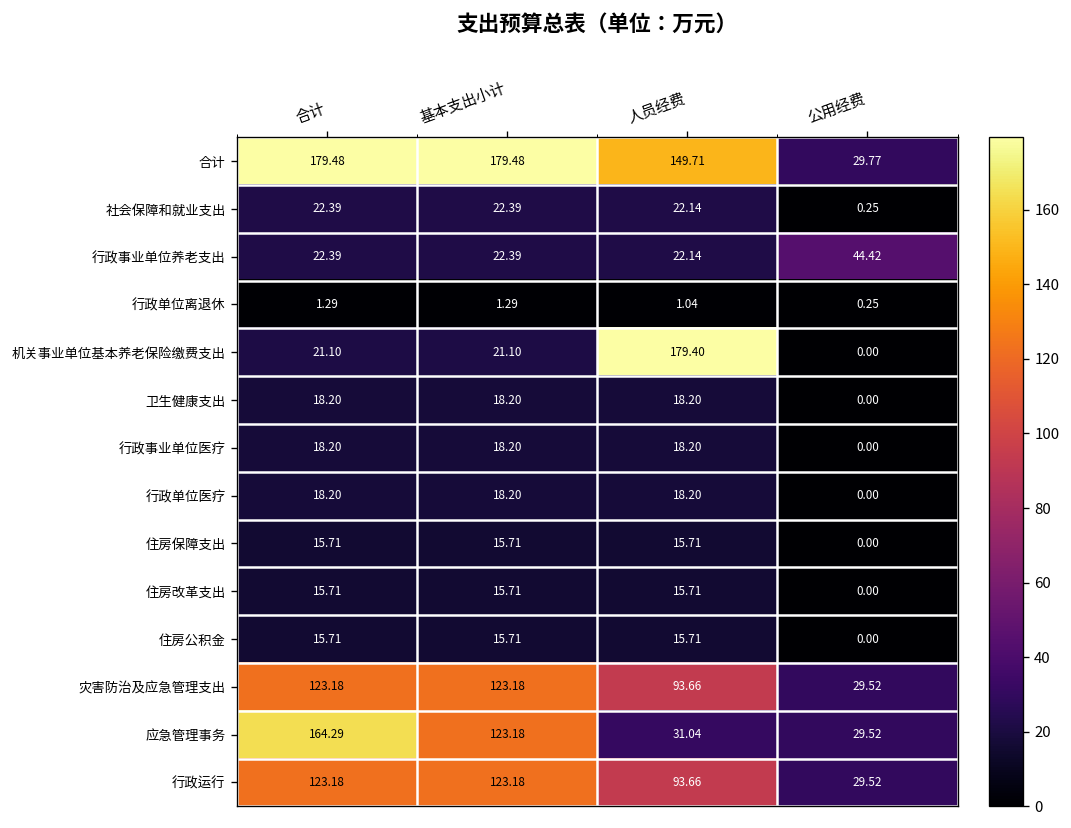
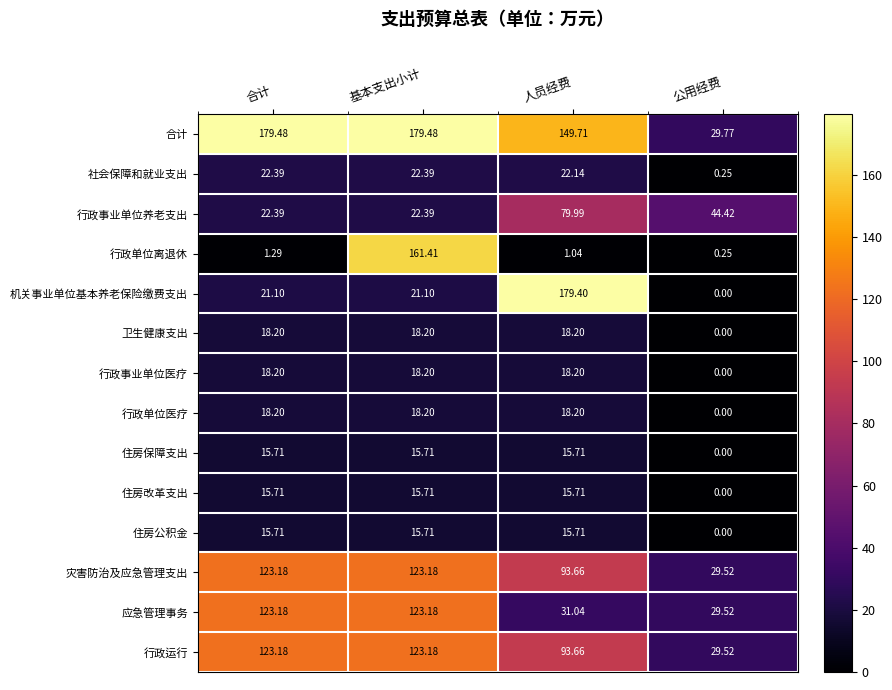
行政事业单位养老支出, 人员经费: 22.14 -> 79.99
行政单位离退休, 基本支出小计: 1.29 -> 161.41
应急管理事务, 合计: 164.29 -> 123.18
